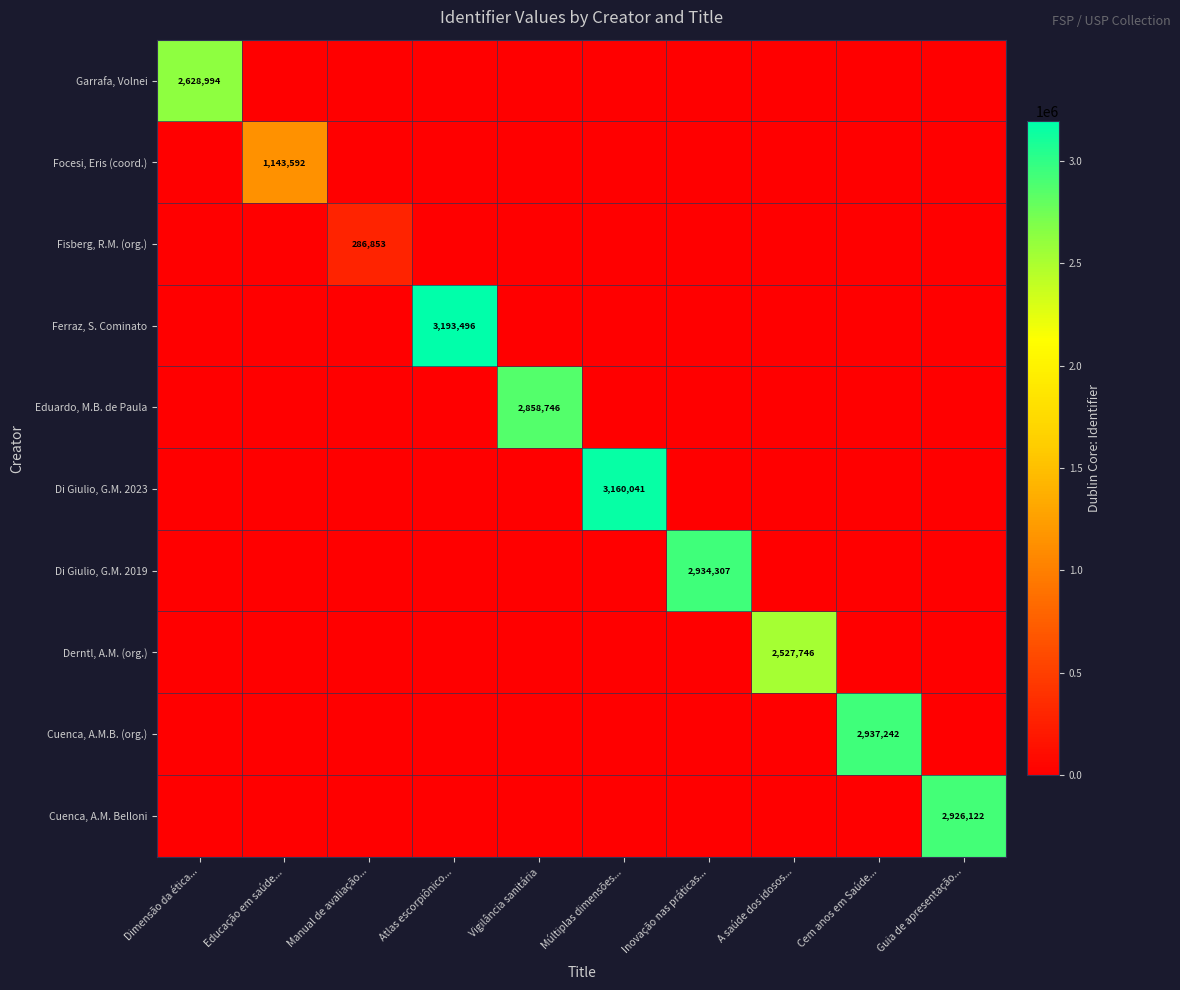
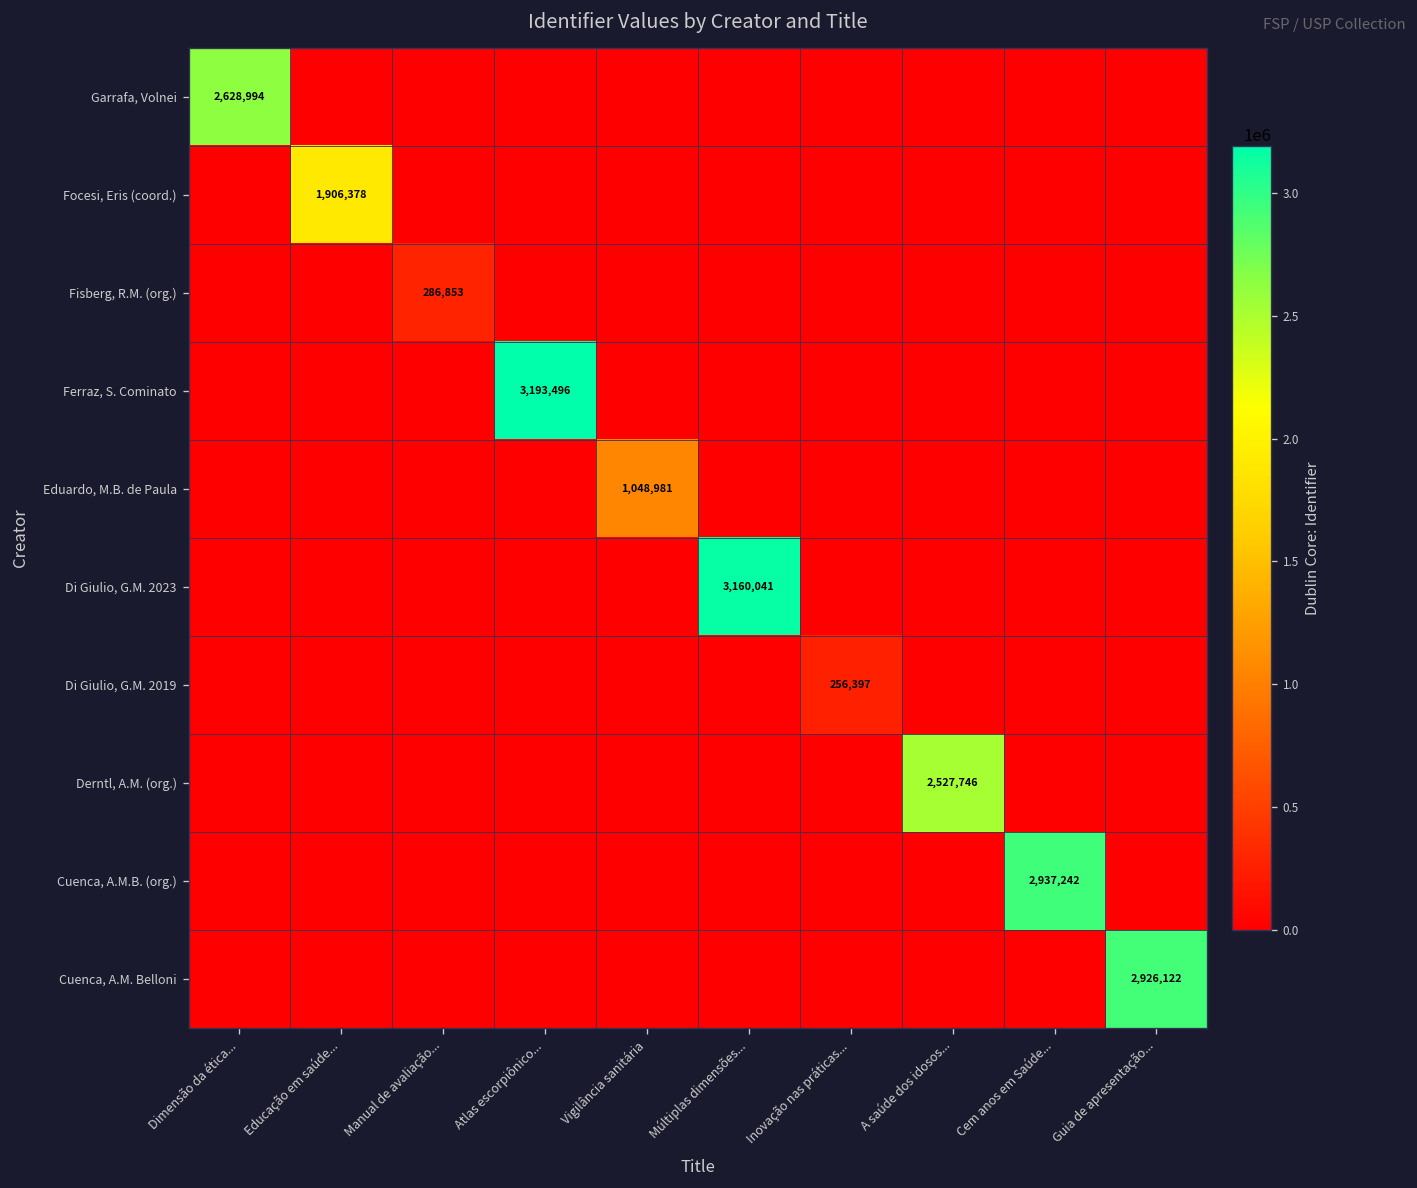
Focesi, Eris (coord.), Educação em saúde...: 1,143,592 -> 1,906,378
Eduardo, M.B. de Paula, Vigilância sanitária: 2,858,746 -> 1,048,981
Di Giulio, G.M. 2019, Inovação nas práticas...: 2,934,307 -> 256,397
